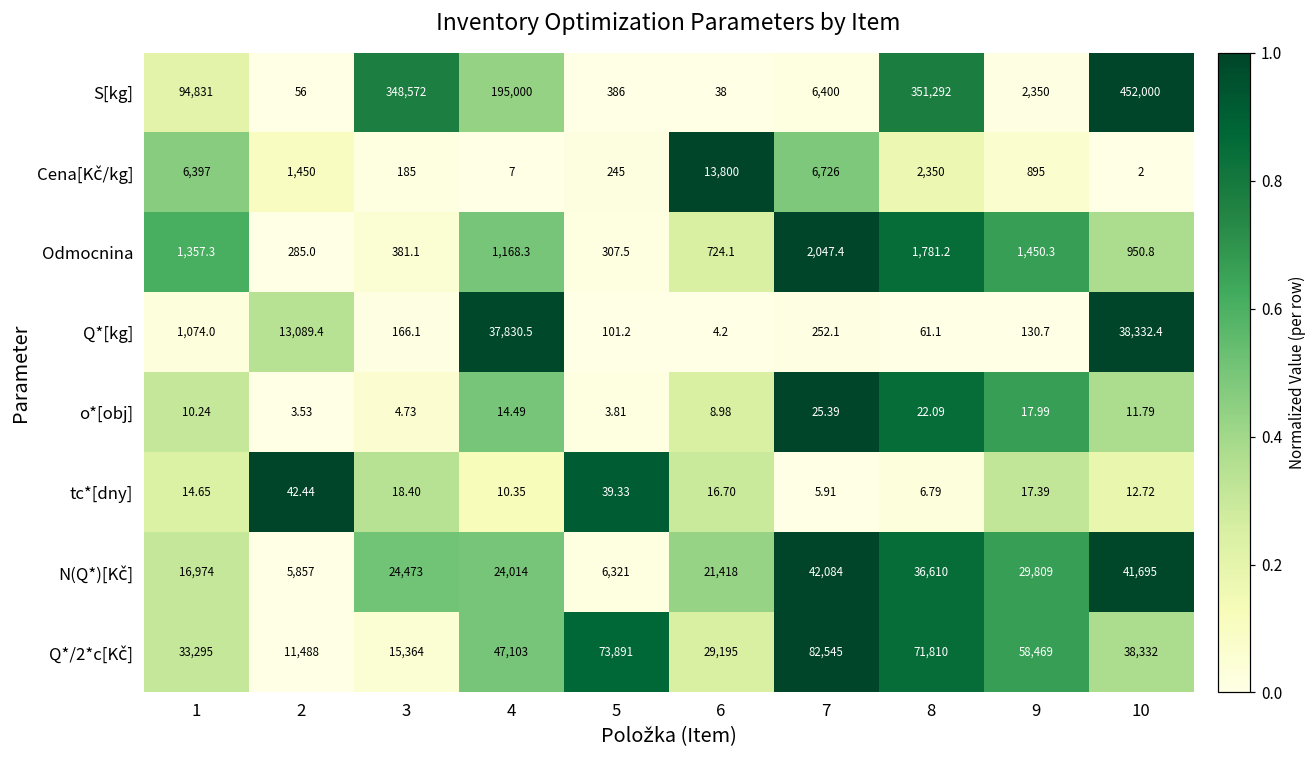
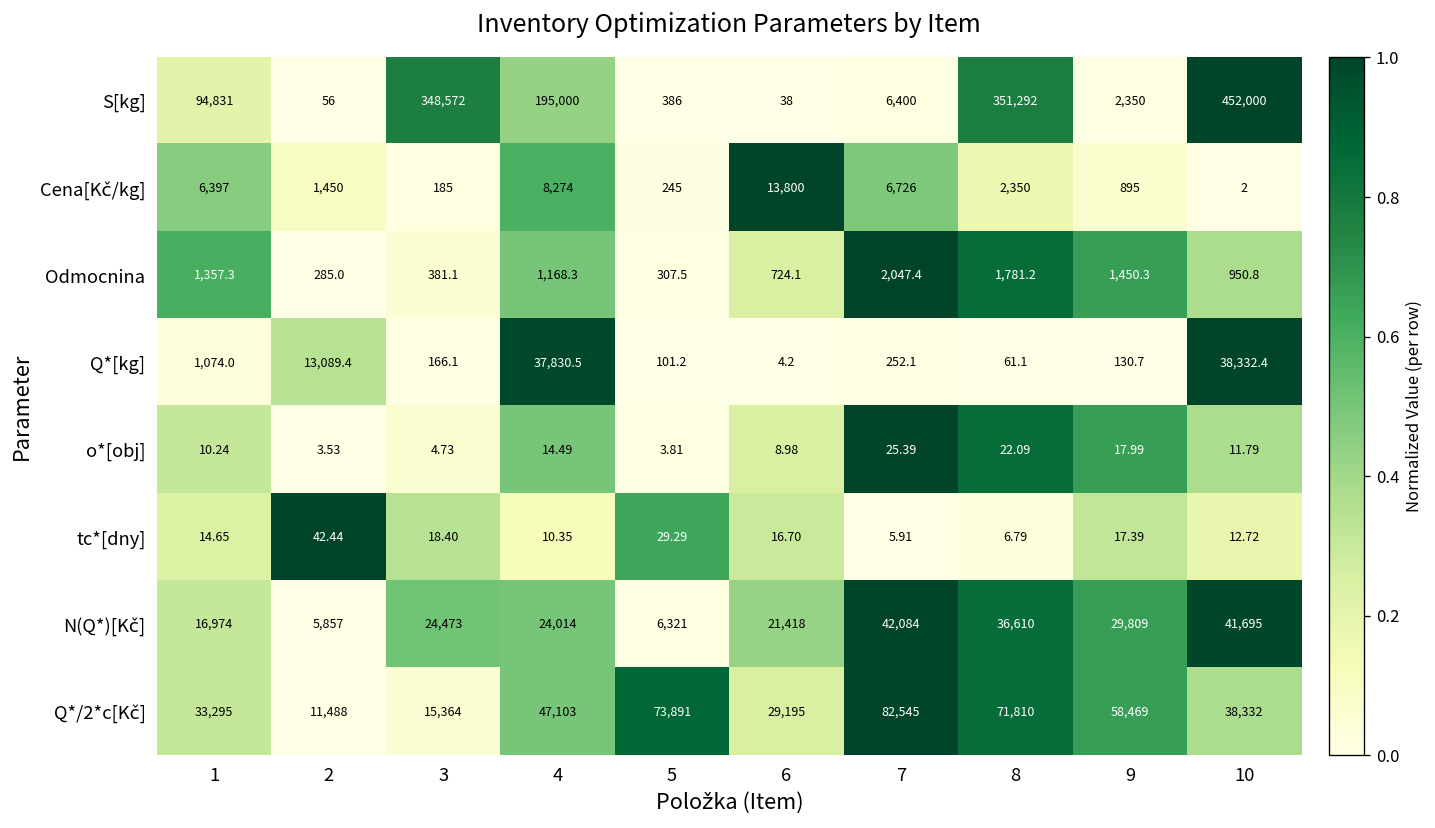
Cena[Kč/kg], 4: 7 -> 8,274
tc*[dny], 5: 39.33 -> 29.29
